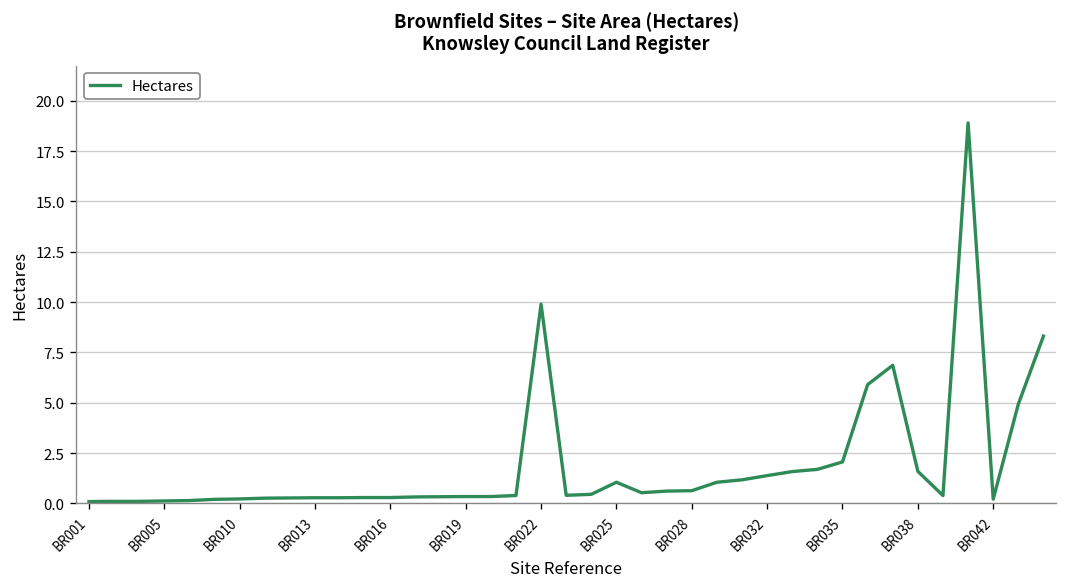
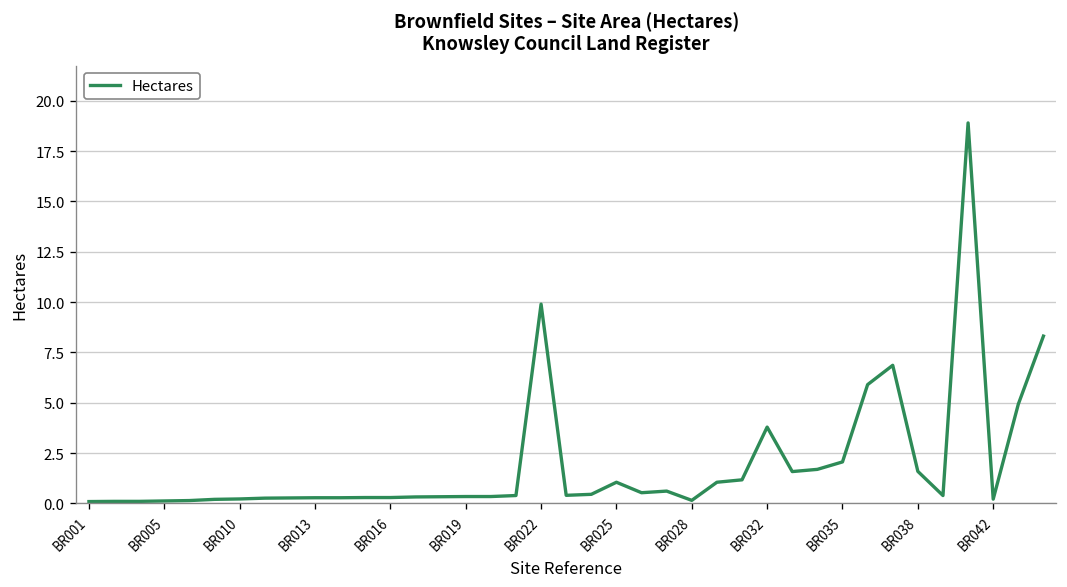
BR028: 0.6 -> 0.2
BR032: 1.4 -> 3.8
